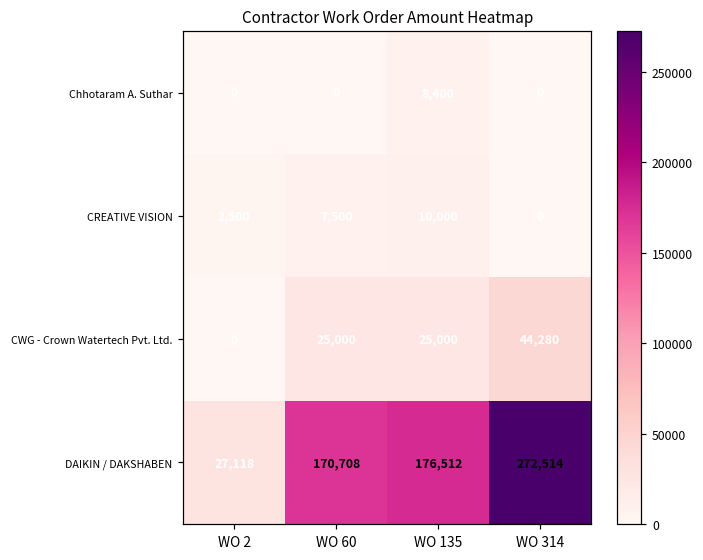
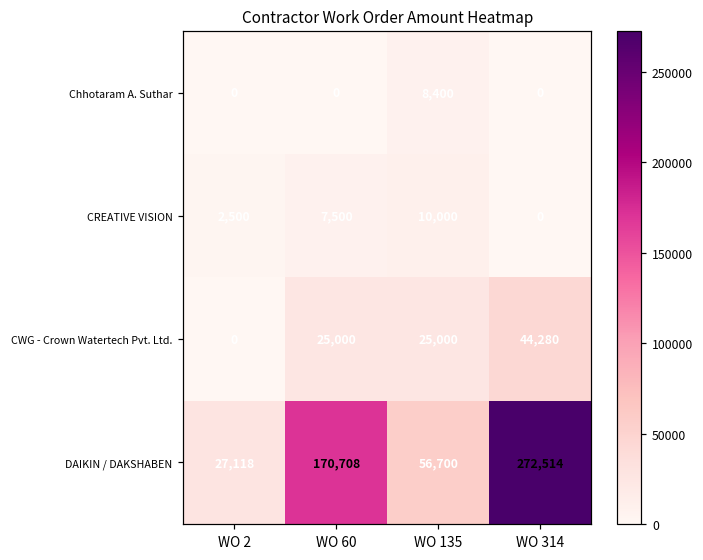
DAIKIN / DAKSHABEN, WO 135: 176,512 -> 56,700
